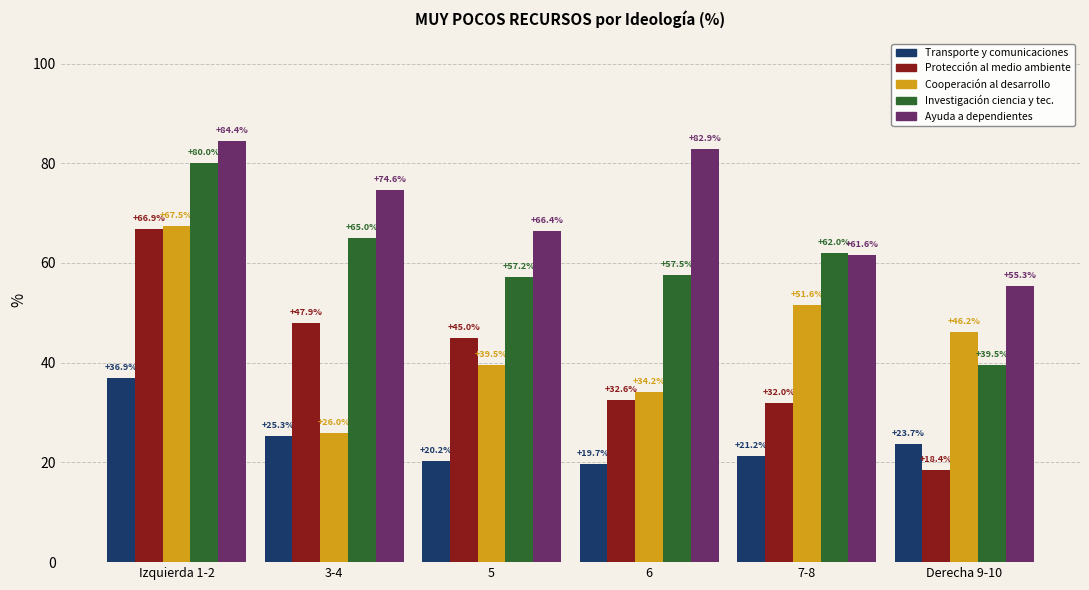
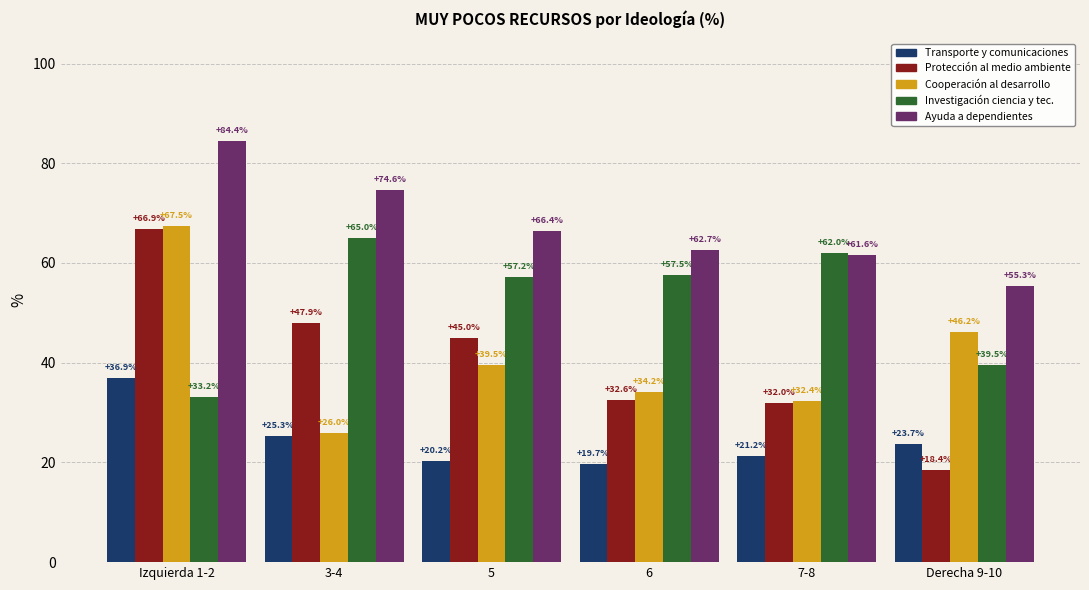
Investigación ciencia y tec., Izquierda 1-2: +80.0% -> +33.2%
Ayuda a dependientes, 6: +82.9% -> +62.7%
Cooperación al desarrollo, 7-8: +51.6% -> +32.4%
